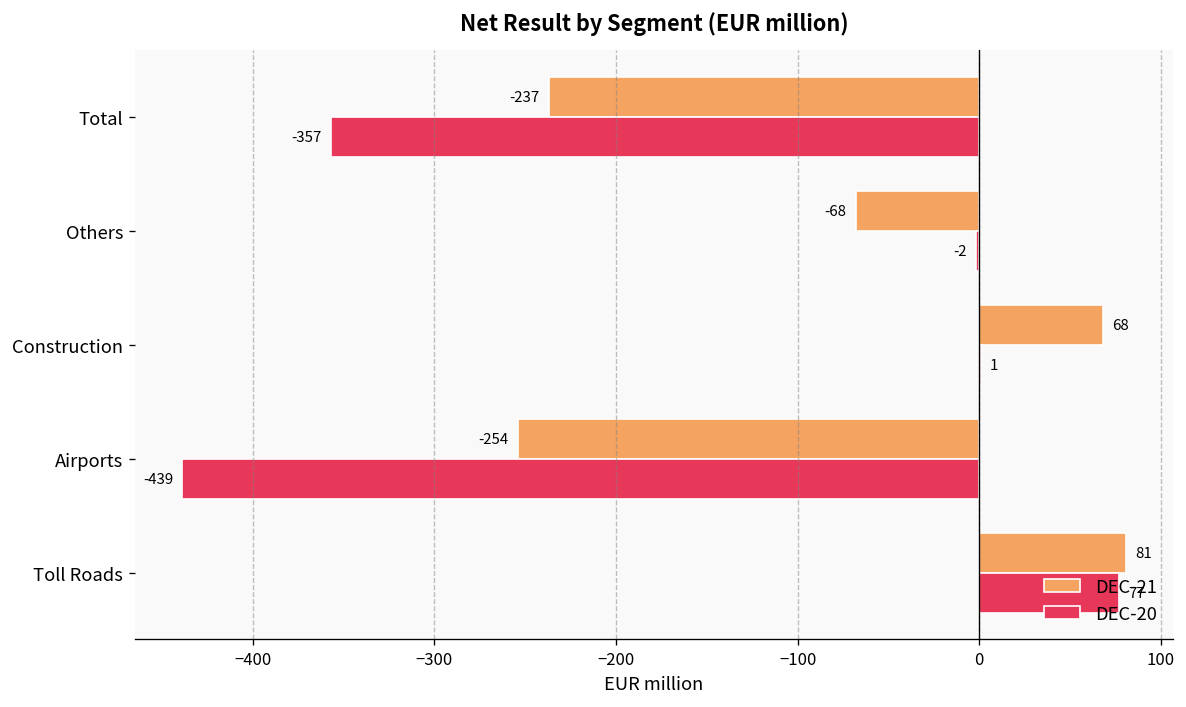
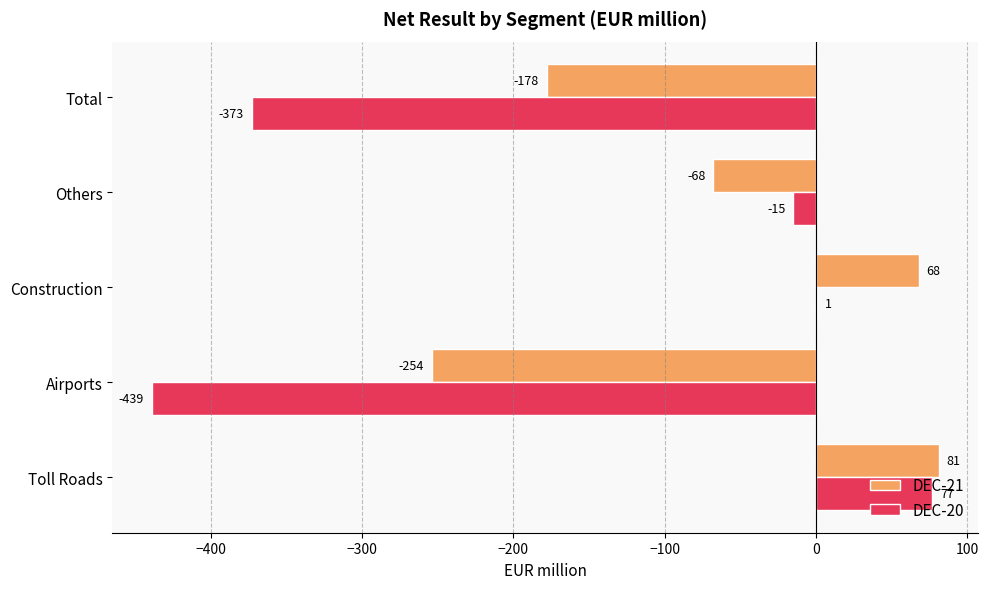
DEC-21, Total: -237 -> -178
DEC-20, Total: -357 -> -373
DEC-20, Others: -2 -> -15
